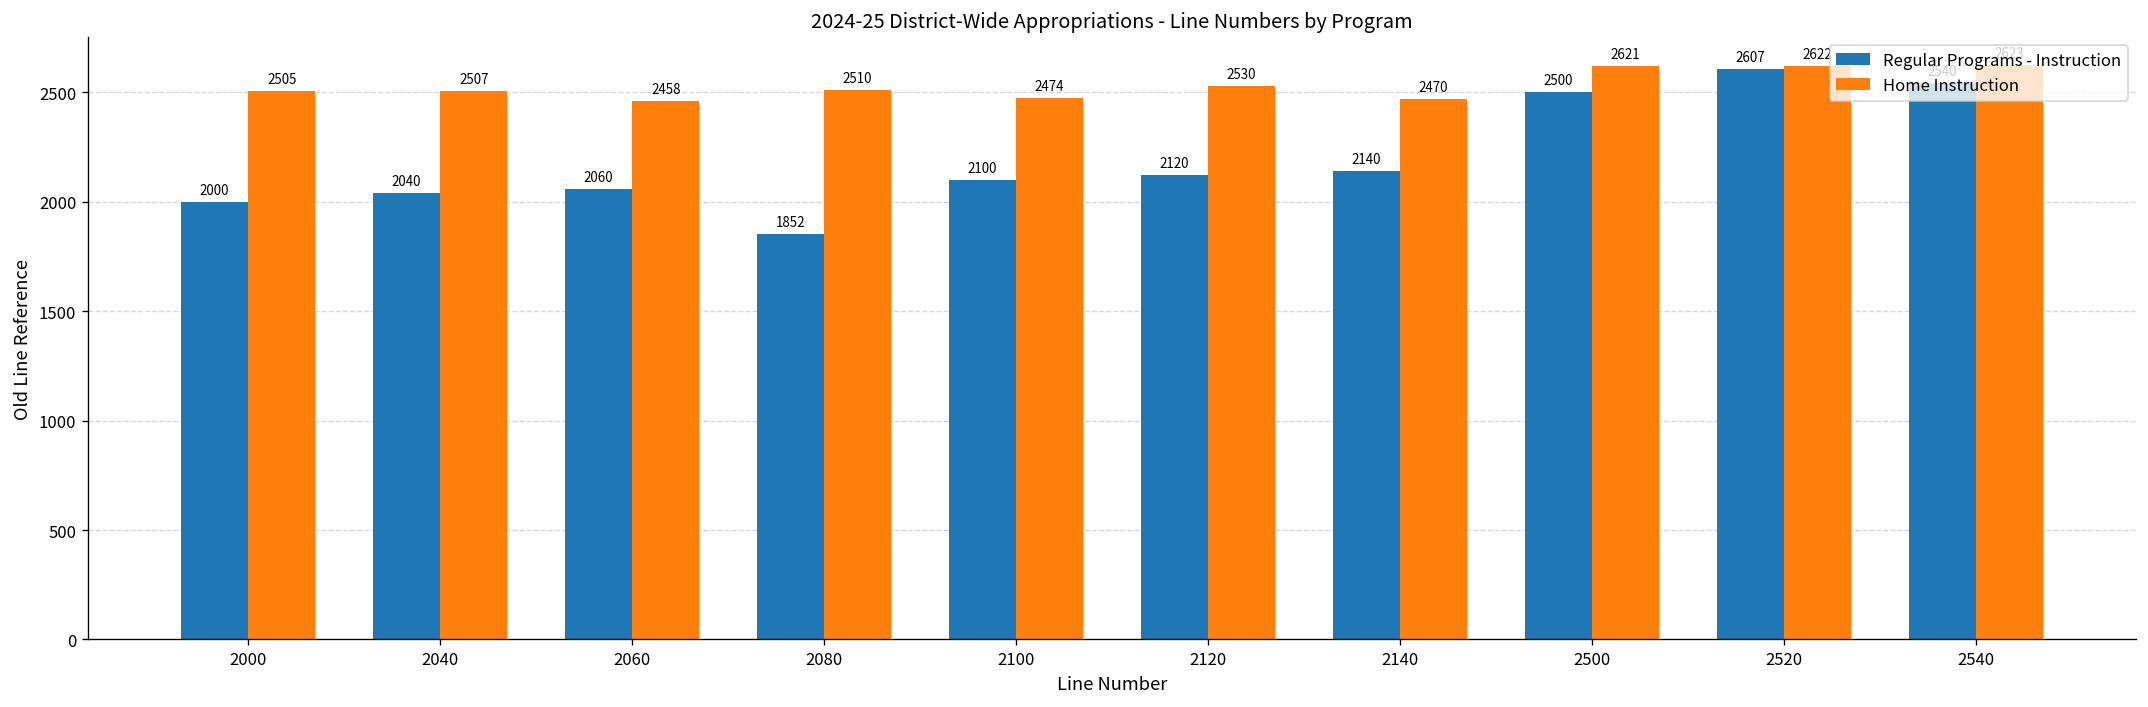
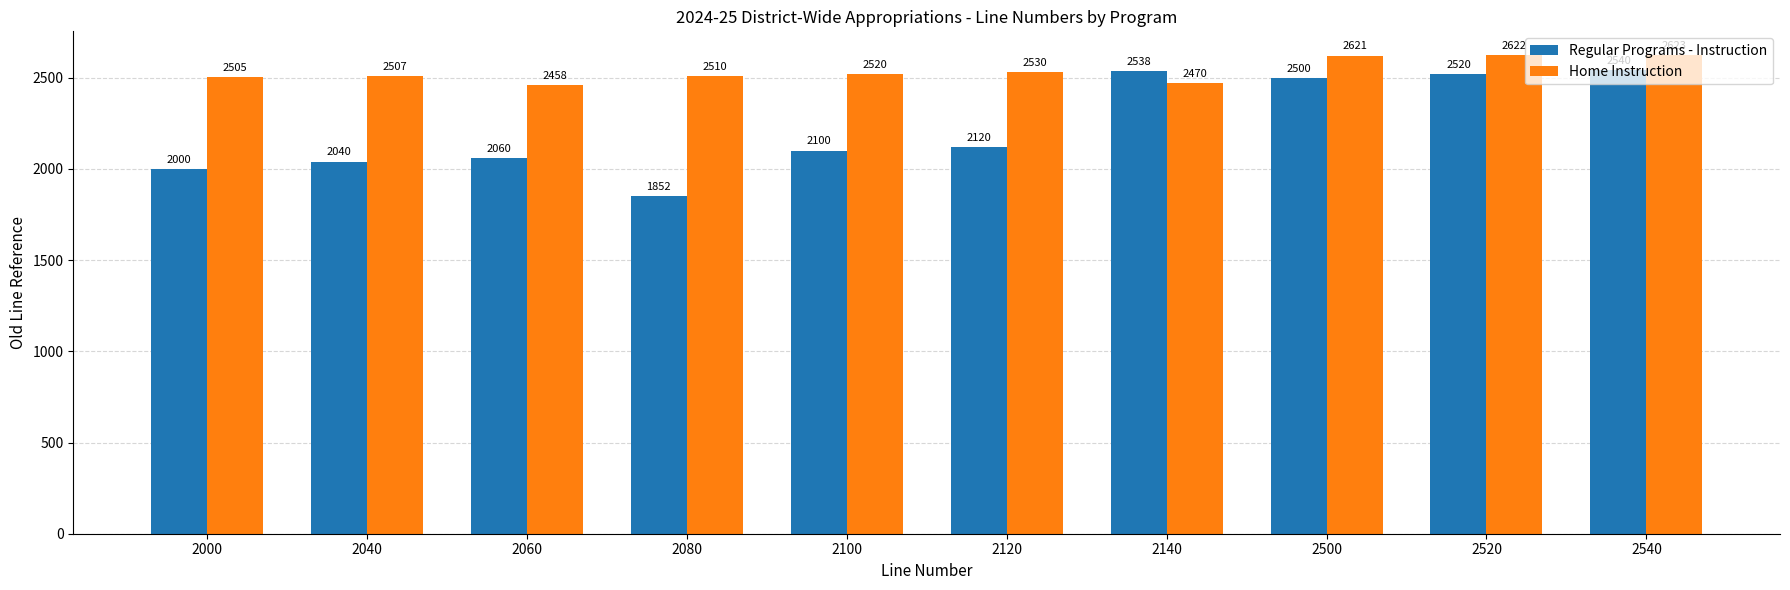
Home Instruction, 2100: 2474 -> 2520
Regular Programs - Instruction, 2140: 2140 -> 2538
Regular Programs - Instruction, 2520: 2607 -> 2520
